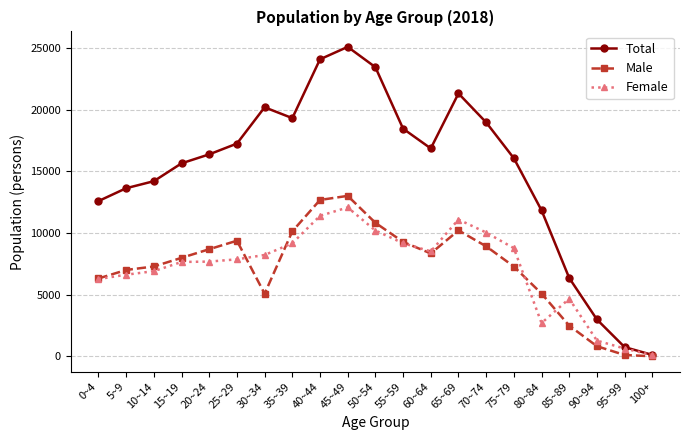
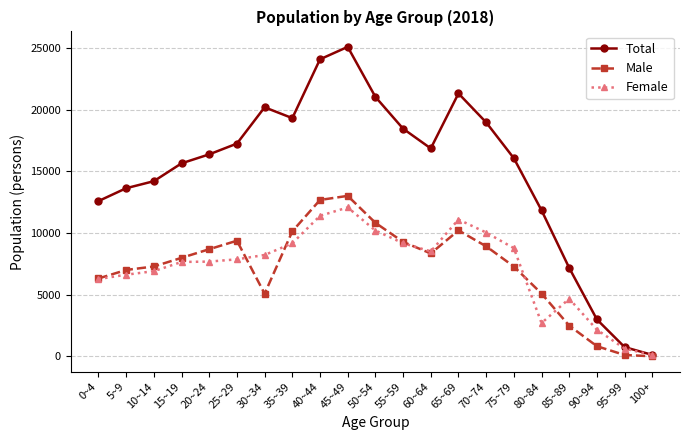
Total, 50~54: 23500 -> 21000
Total, 85~89: 6400 -> 7200
Female, 90~94: 1300 -> 2200
